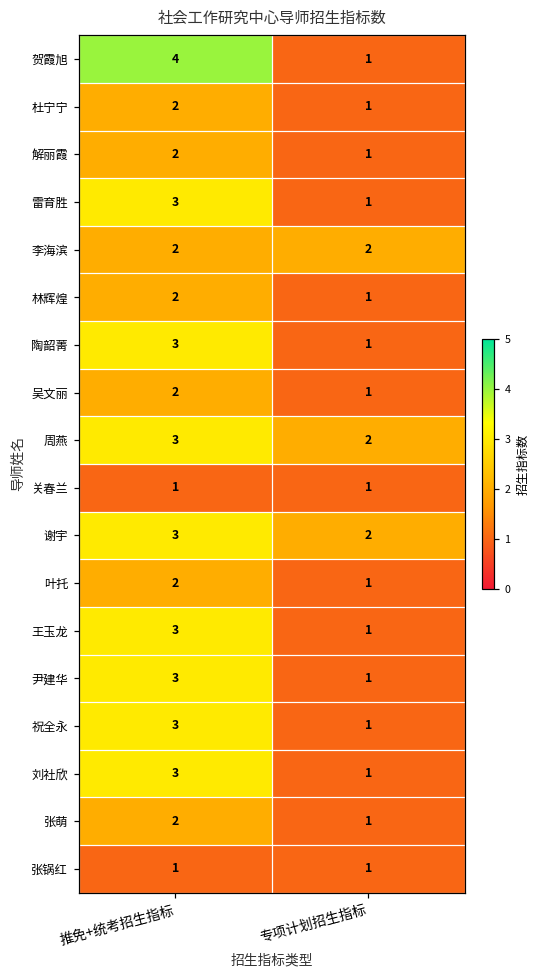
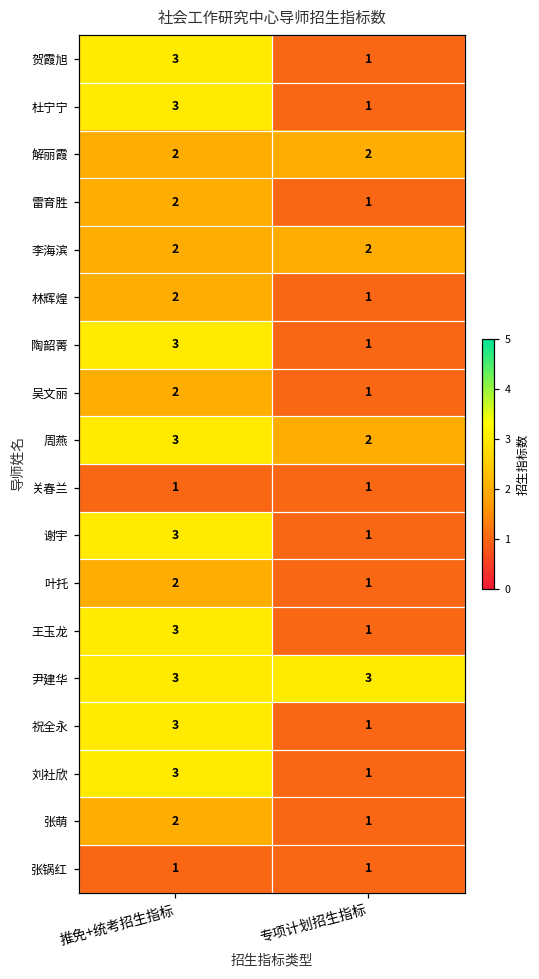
贺霞旭, 推免+统考招生指标: 4 -> 3
杜宁宁, 推免+统考招生指标: 2 -> 3
解丽霞, 专项计划招生指标: 1 -> 2
雷育胜, 推免+统考招生指标: 3 -> 2
谢宇, 专项计划招生指标: 2 -> 1
尹建华, 专项计划招生指标: 1 -> 3
